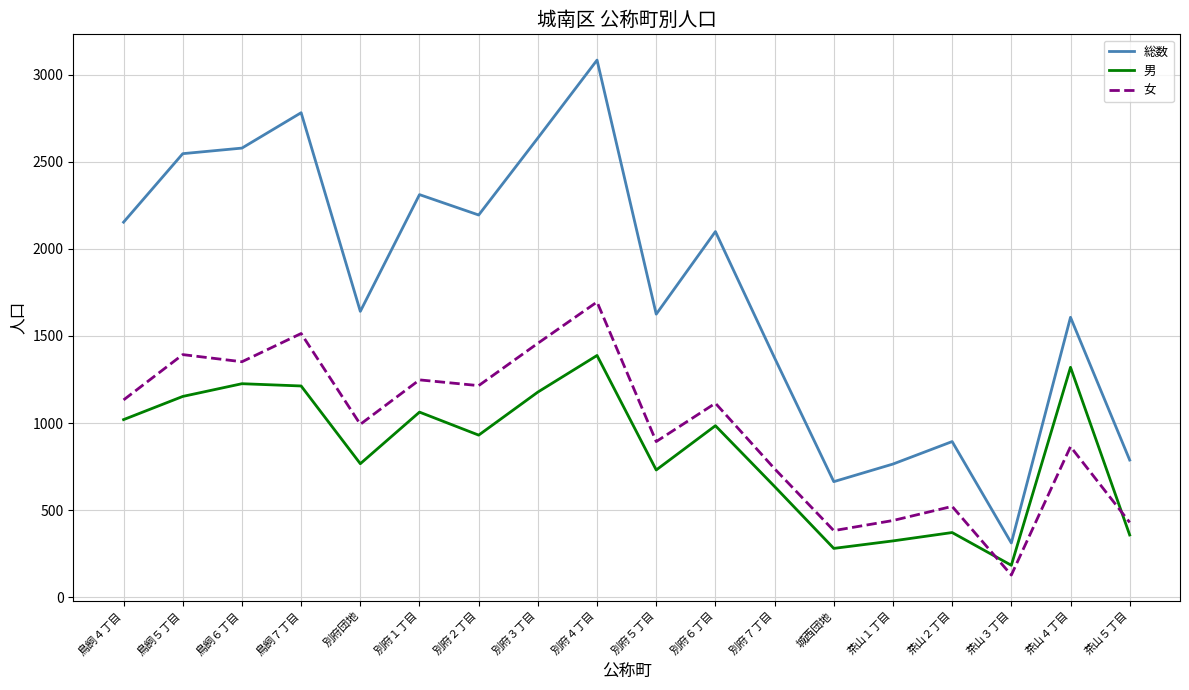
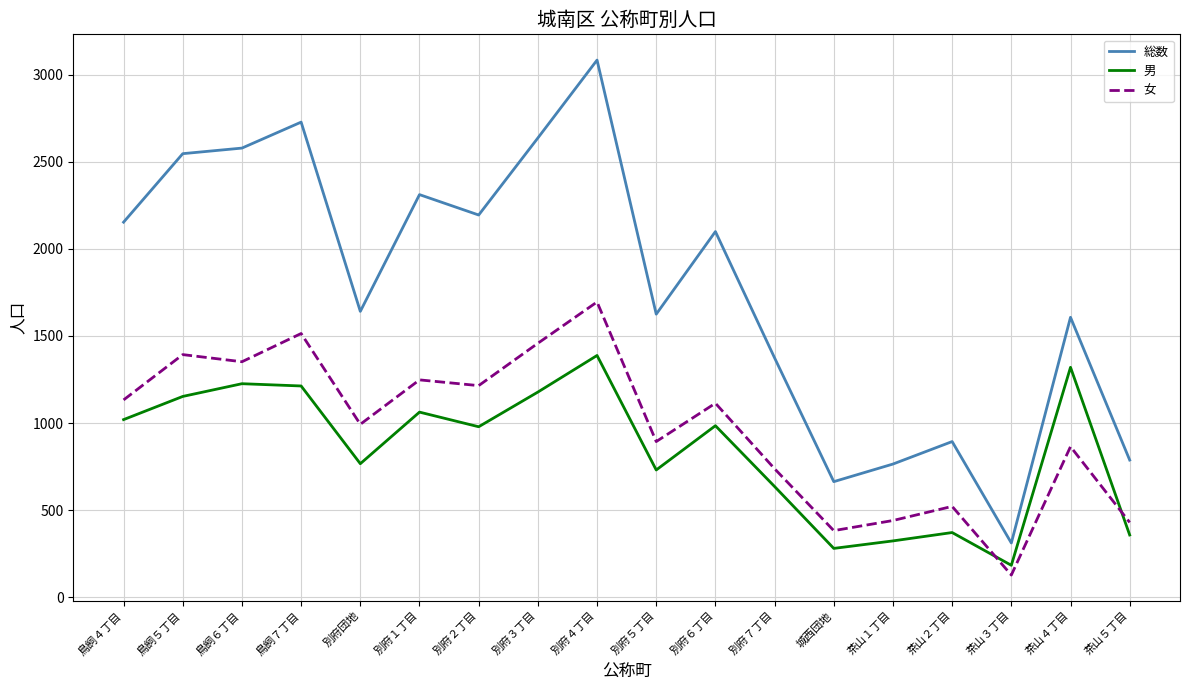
総数, 鳥飼７丁目: 2780 -> 2730
男, 別府２丁目: 930 -> 980
